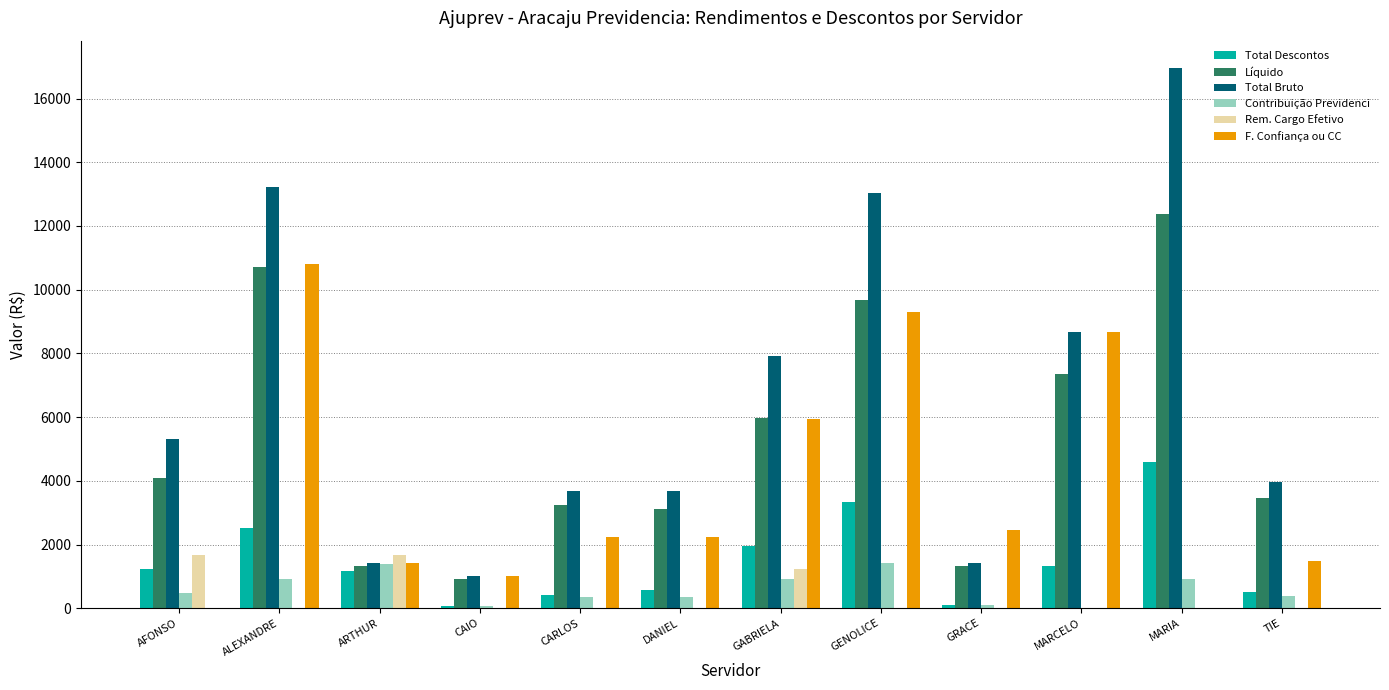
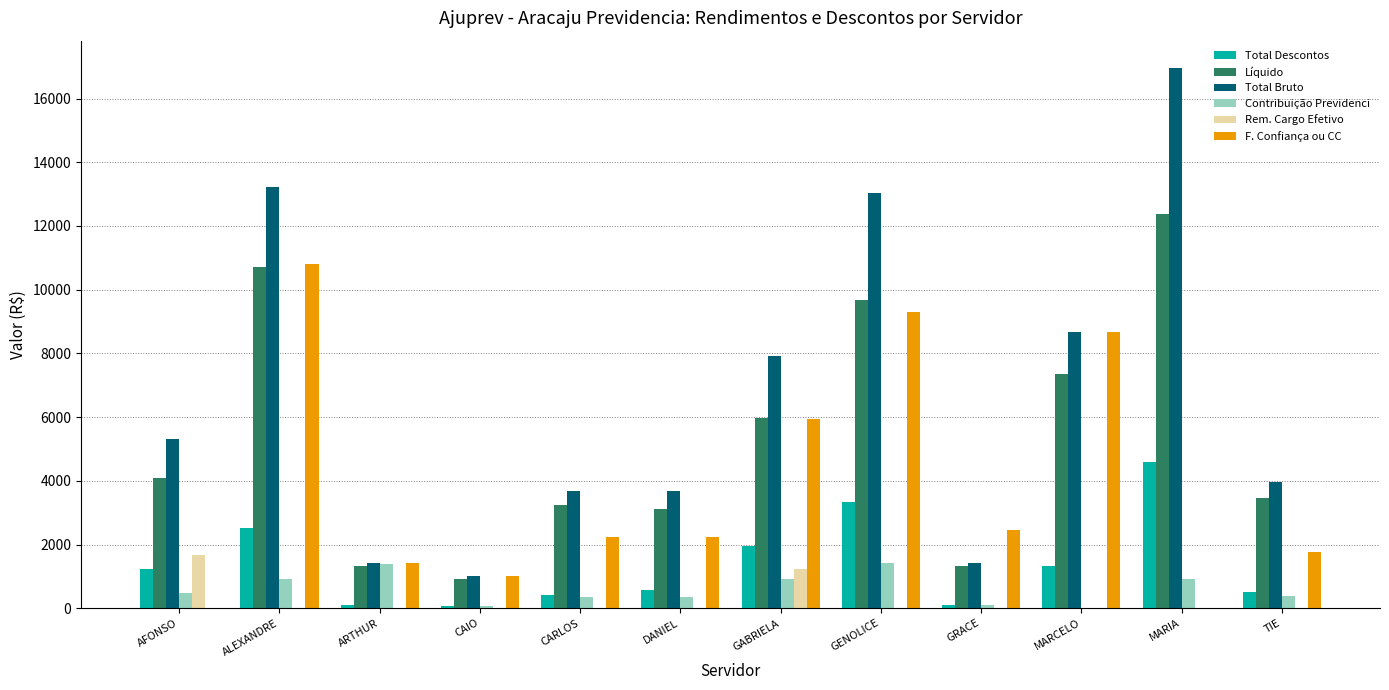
Total Descontos, ARTHUR: 1200 -> 100
Rem. Cargo Efetivo, ARTHUR: 1700 -> 0
F. Confiança ou CC, TIE: 1500 -> 1800
